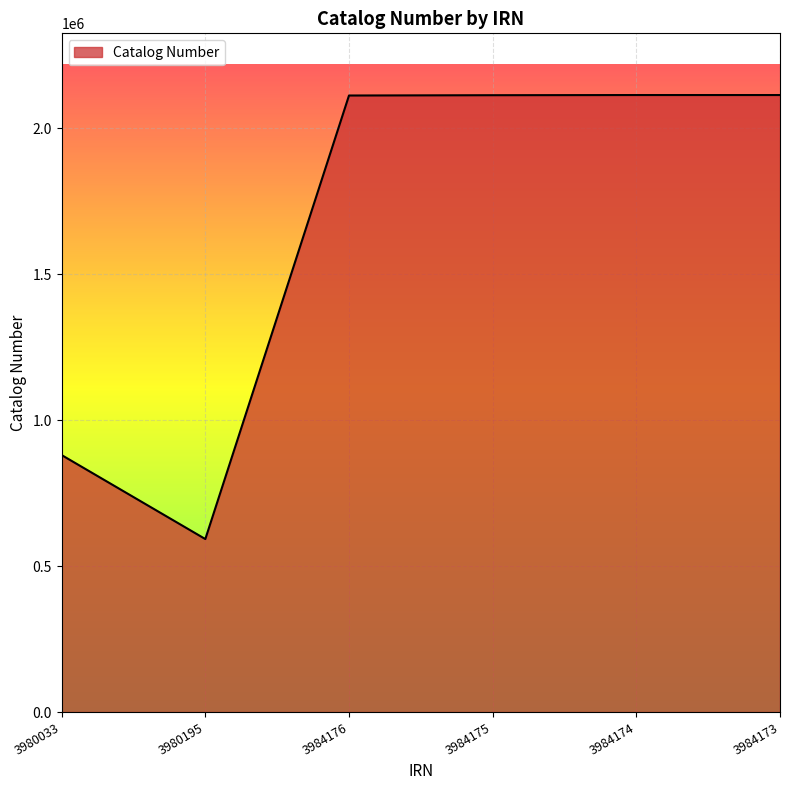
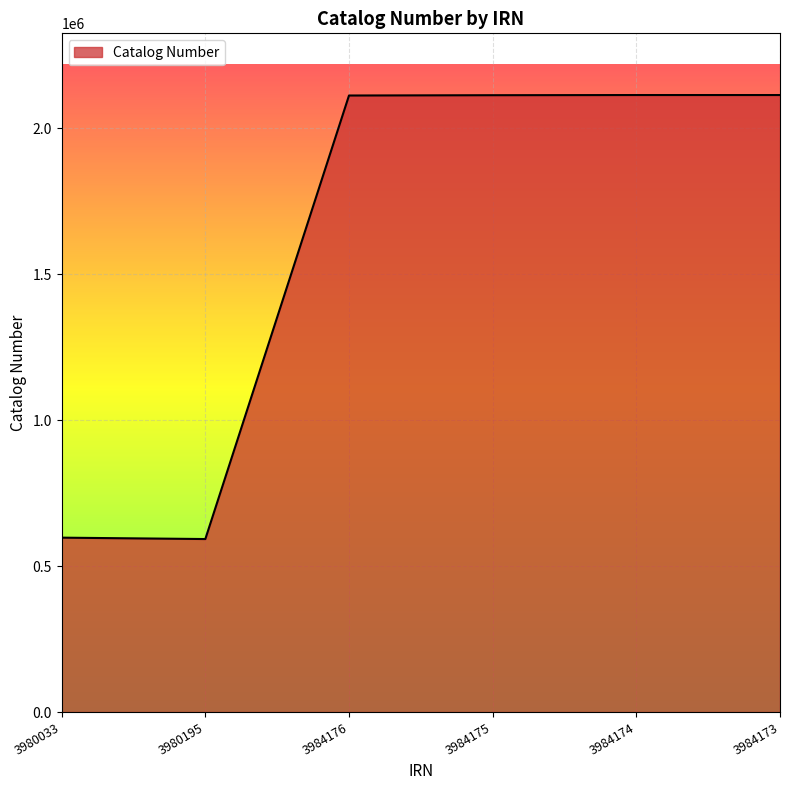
3980033: 880000 -> 600000
